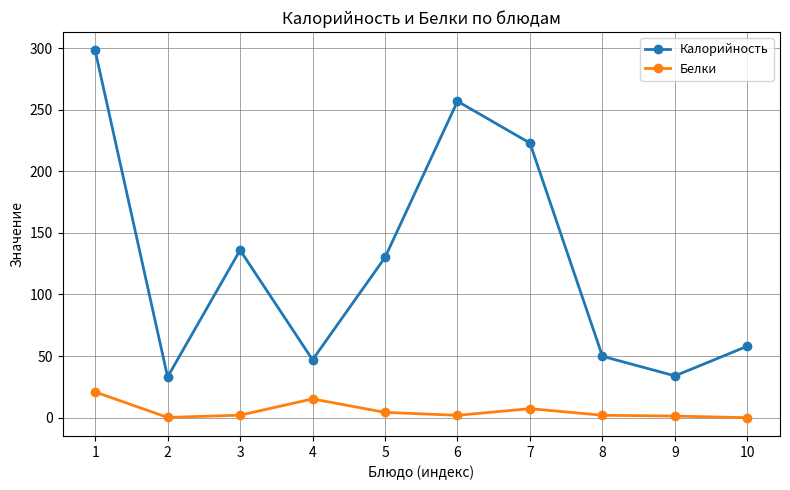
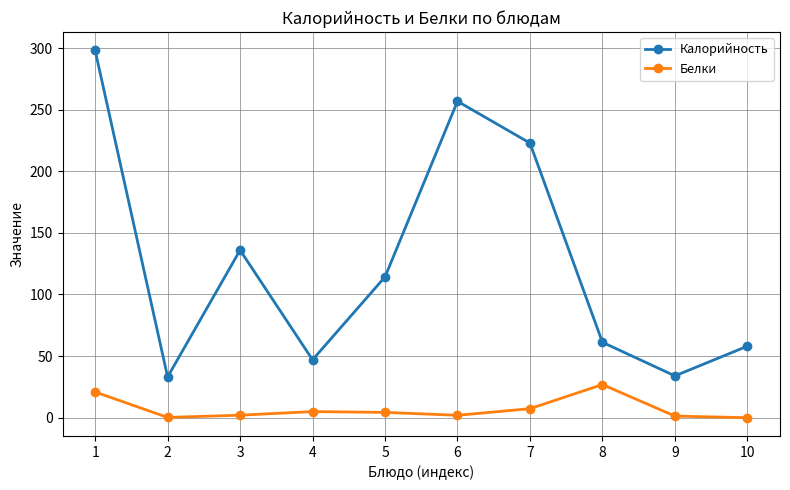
Белки, 4: 15 -> 5
Калорийность, 5: 130 -> 114
Калорийность, 8: 50 -> 61
Белки, 8: 2 -> 27
